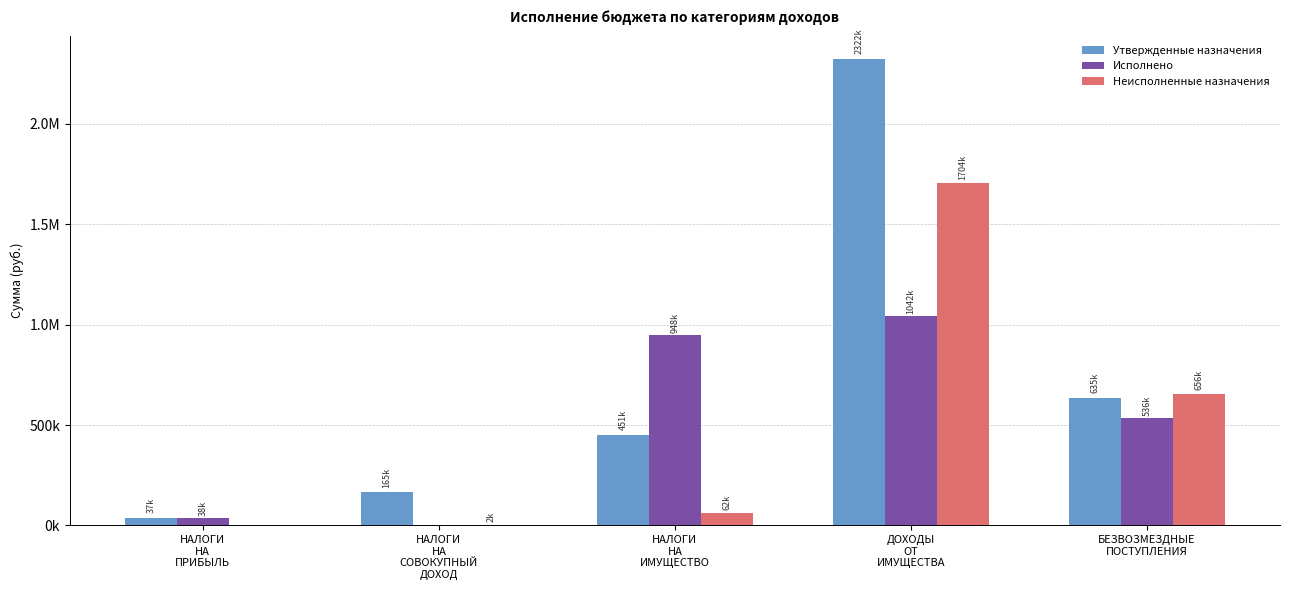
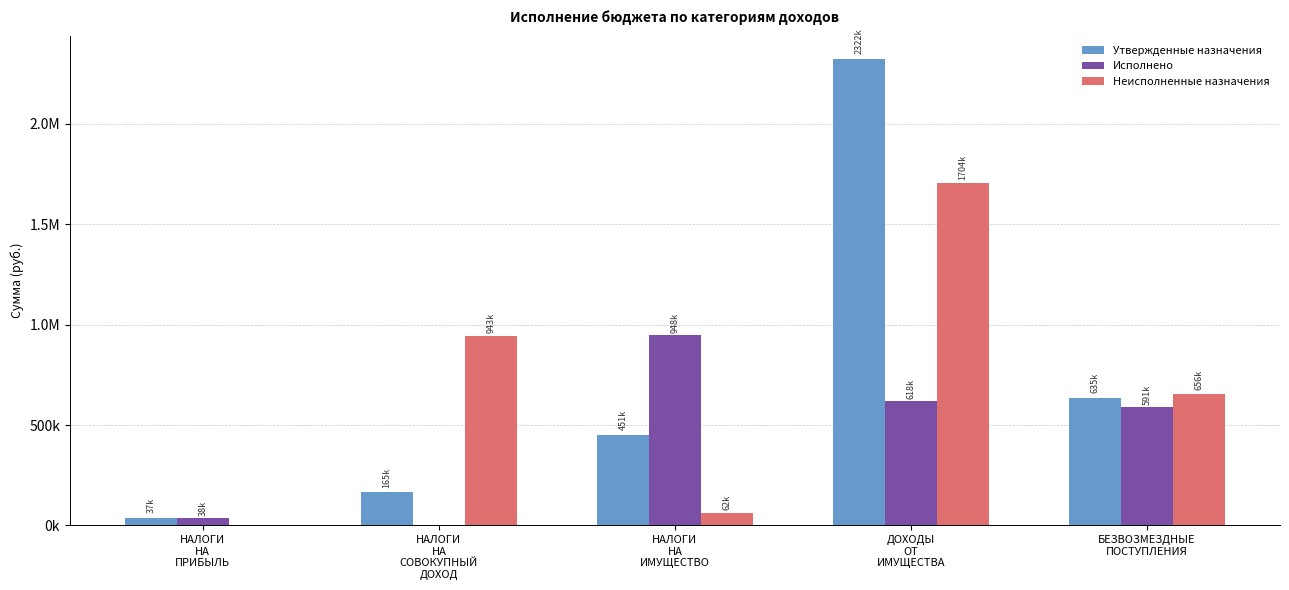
Неисполненные назначения, НАЛОГИ НА СОВОКУПНЫЙ ДОХОД: 2k -> 943k
Исполнено, ДОХОДЫ ОТ ИМУЩЕСТВА: 1042k -> 618k
Исполнено, БЕЗВОЗМЕЗДНЫЕ ПОСТУПЛЕНИЯ: 536k -> 591k
